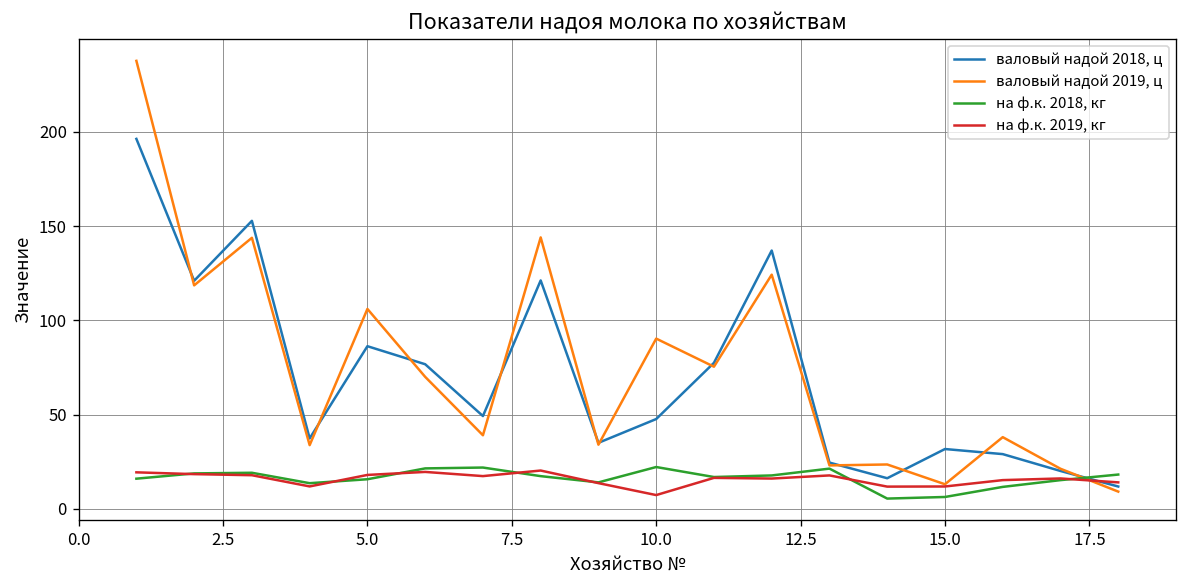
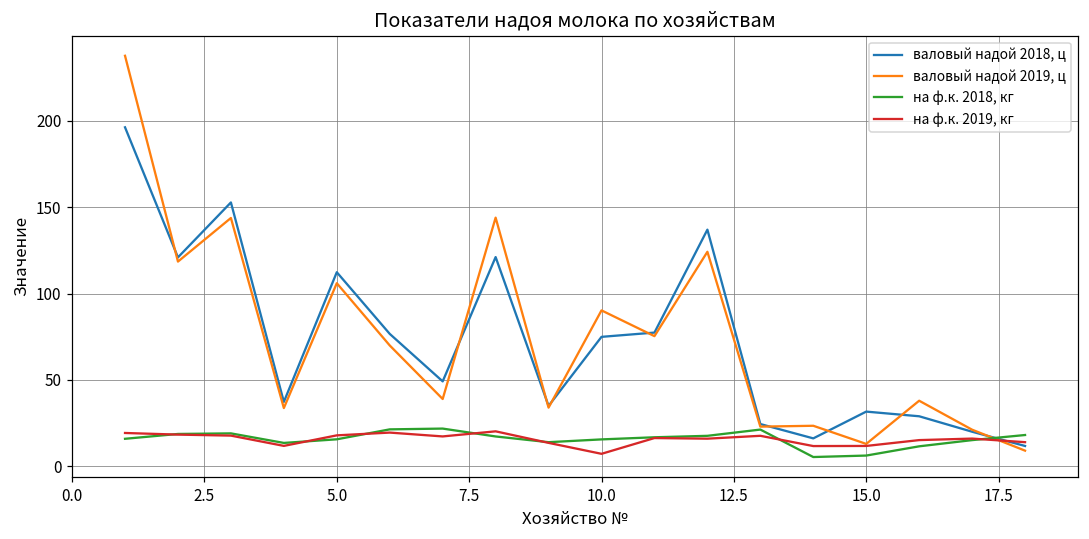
валовый надой 2018, ц, 5.0: 86 -> 112
валовый надой 2018, ц, 10.0: 48 -> 75
на ф.к. 2018, кг, 10.0: 22 -> 16
